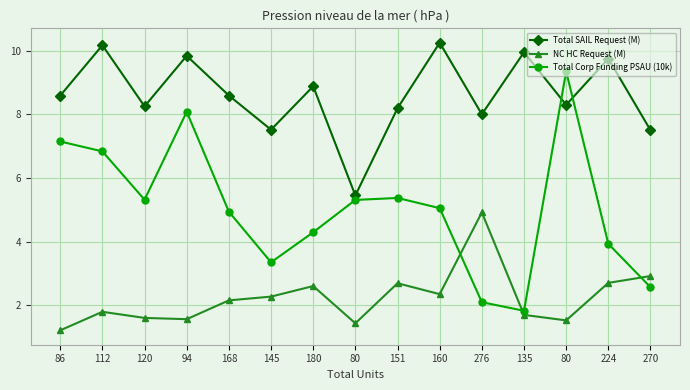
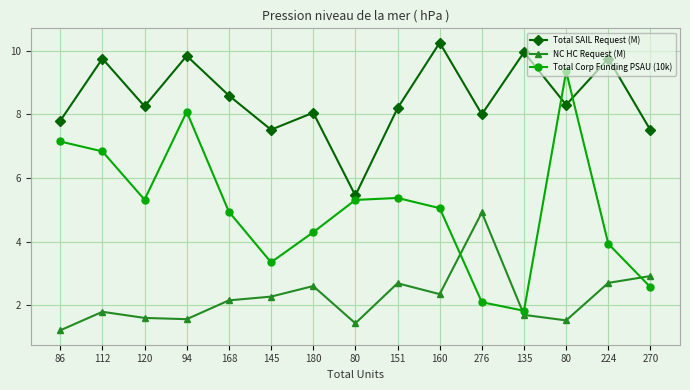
Total SAIL Request (M), 86: 8.6 -> 7.8
Total SAIL Request (M), 112: 10.2 -> 9.8
Total SAIL Request (M), 180: 8.9 -> 8.1
